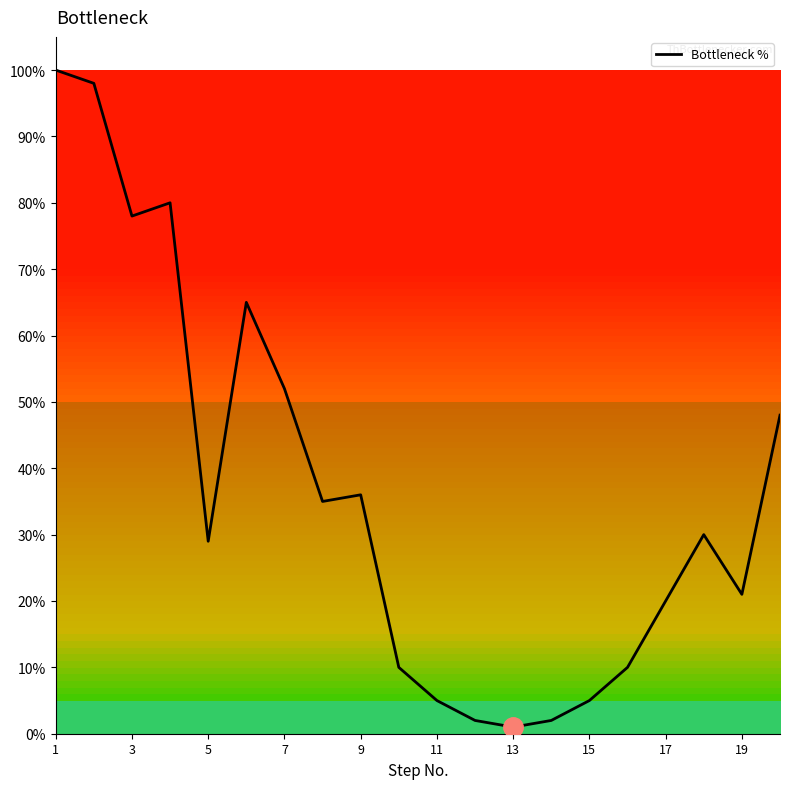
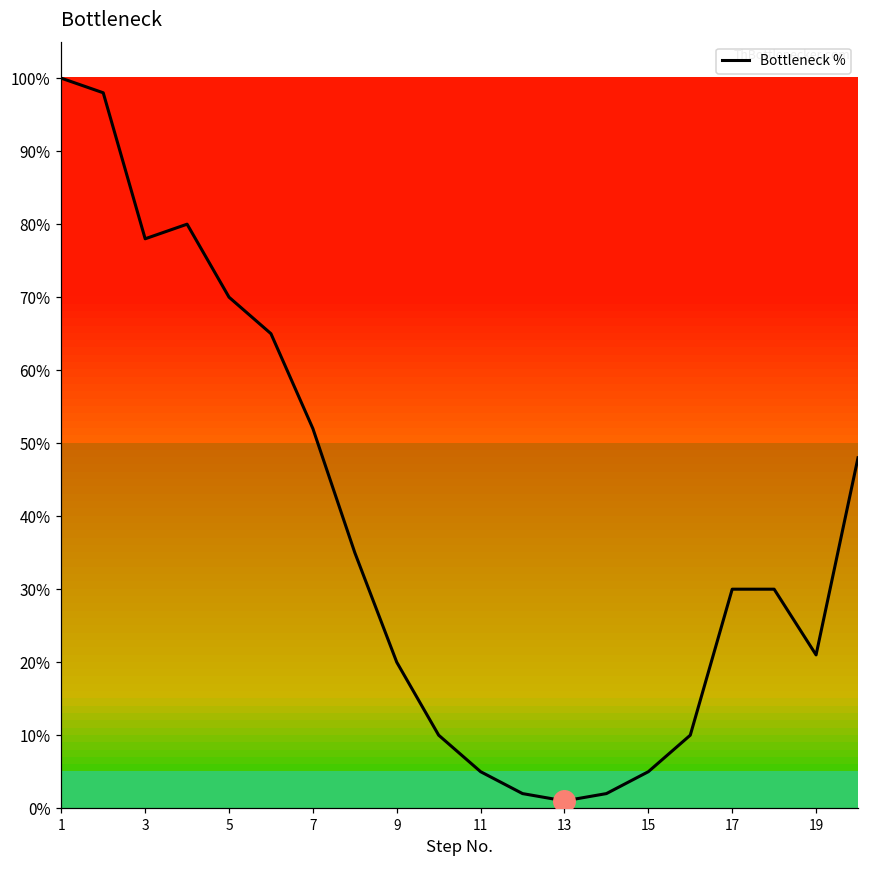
Bottleneck %, 5: 29% -> 70%
Bottleneck %, 9: 36% -> 20%
Bottleneck %, 17: 20% -> 30%
